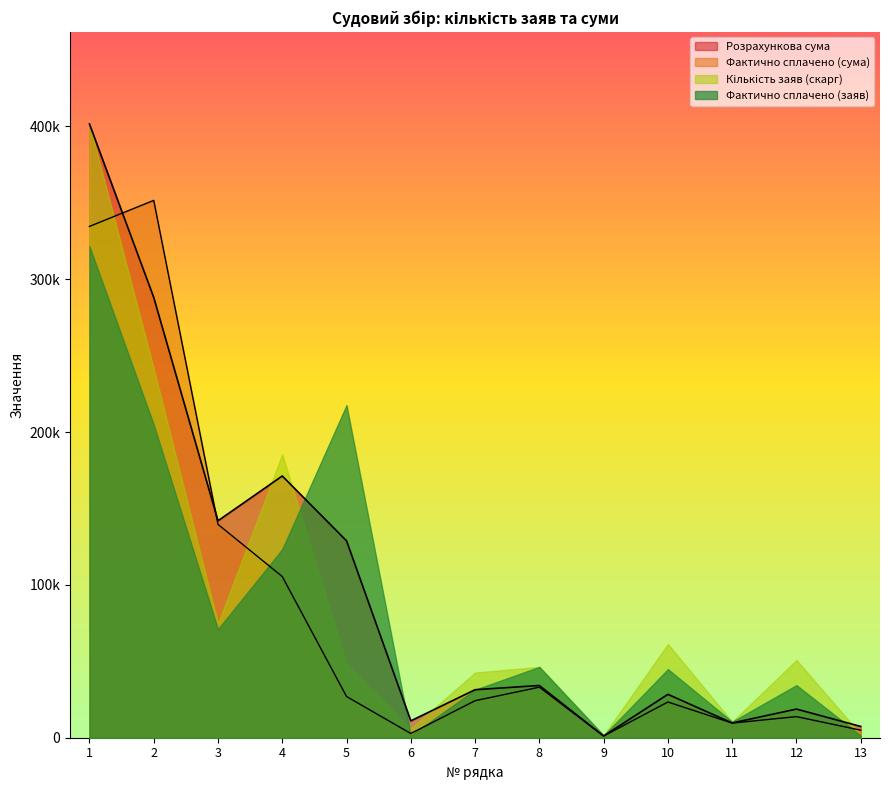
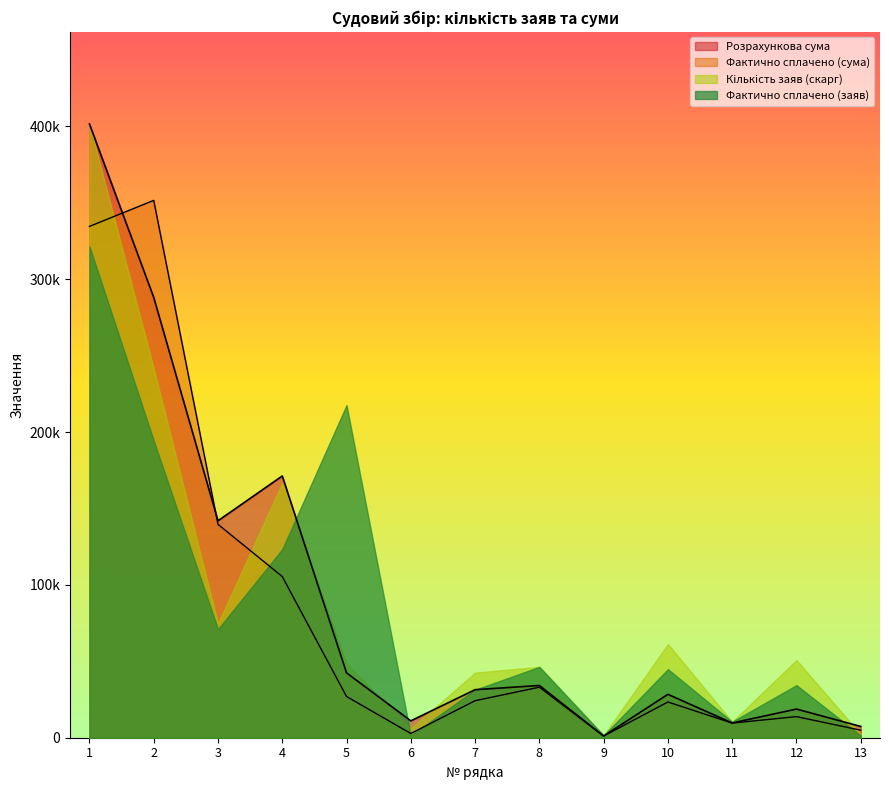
Фактично сплачено (заяв), 2: 205000 -> 194000
Кількість заяв (скарг), 4: 185000 -> 167000
Розрахункова сума, 5: 129000 -> 42000
